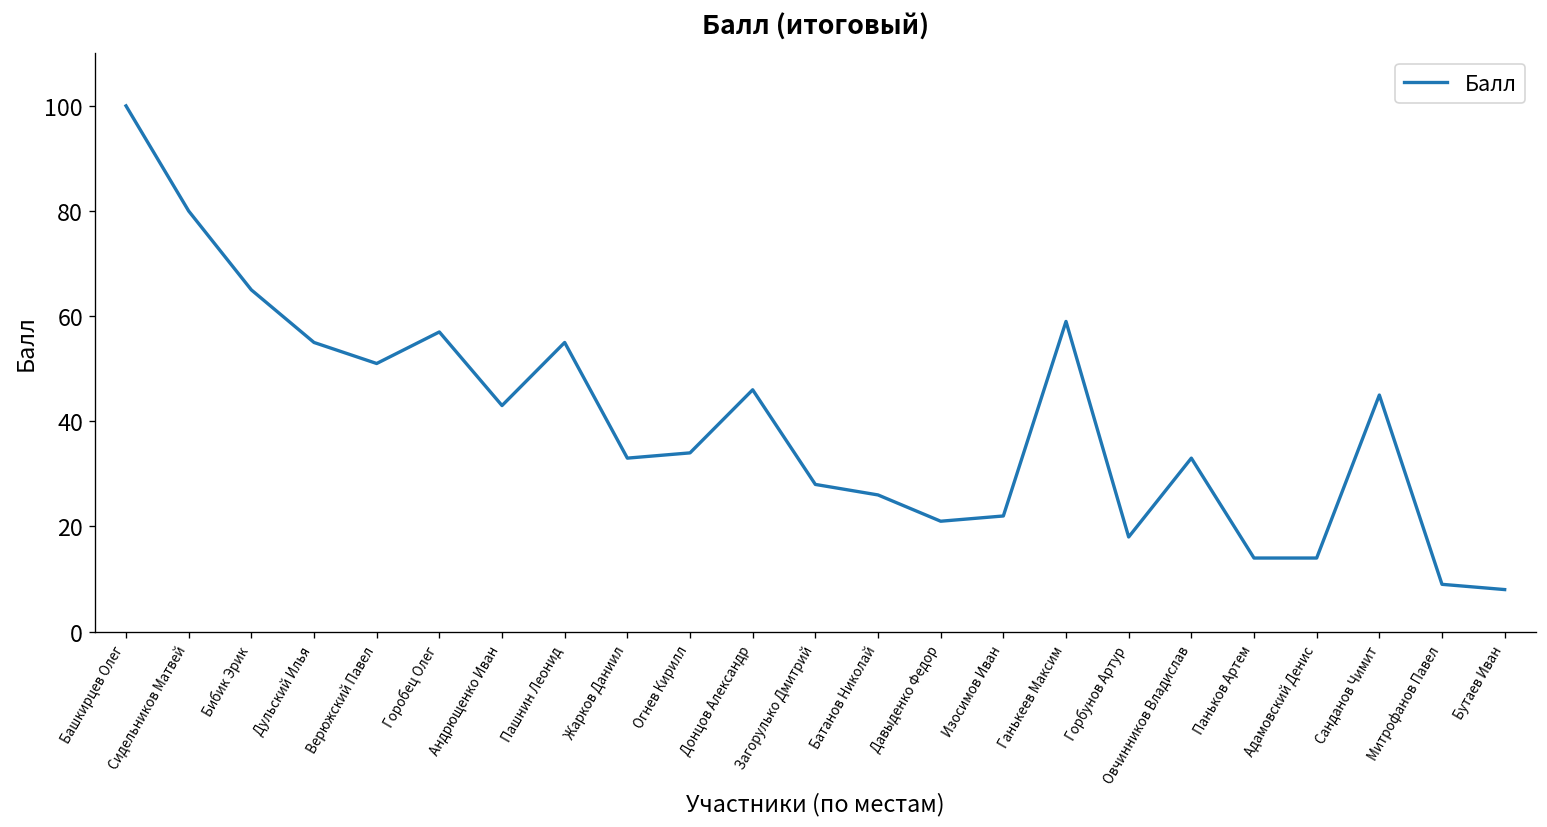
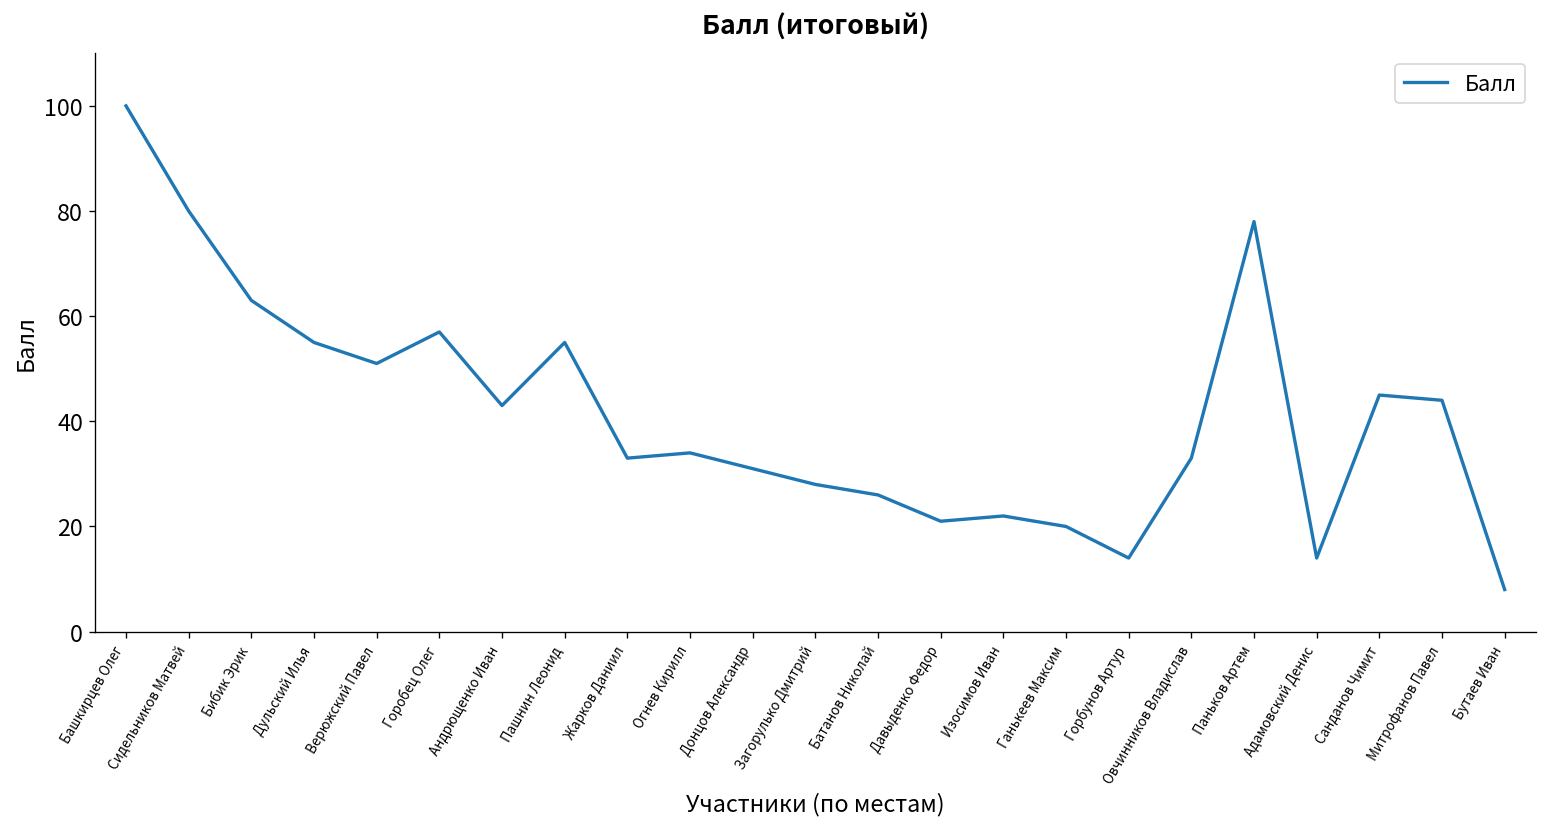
Бибик Эрик: 65 -> 63
Донцов Александр: 46 -> 31
Ганькеев Максим: 59 -> 20
Горбунов Артур: 18 -> 14
Паньков Артем: 14 -> 78
Митрофанов Павел: 9 -> 44
